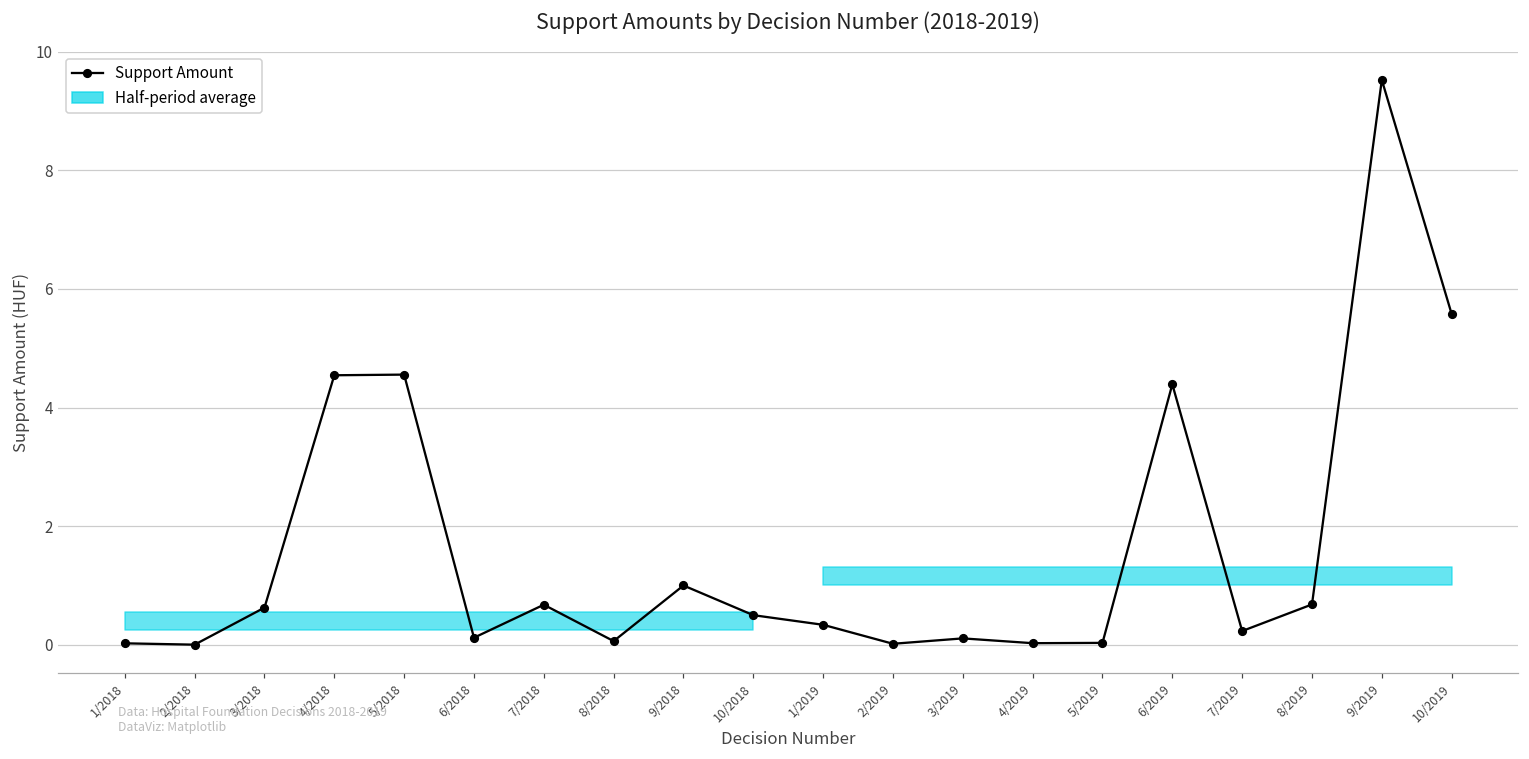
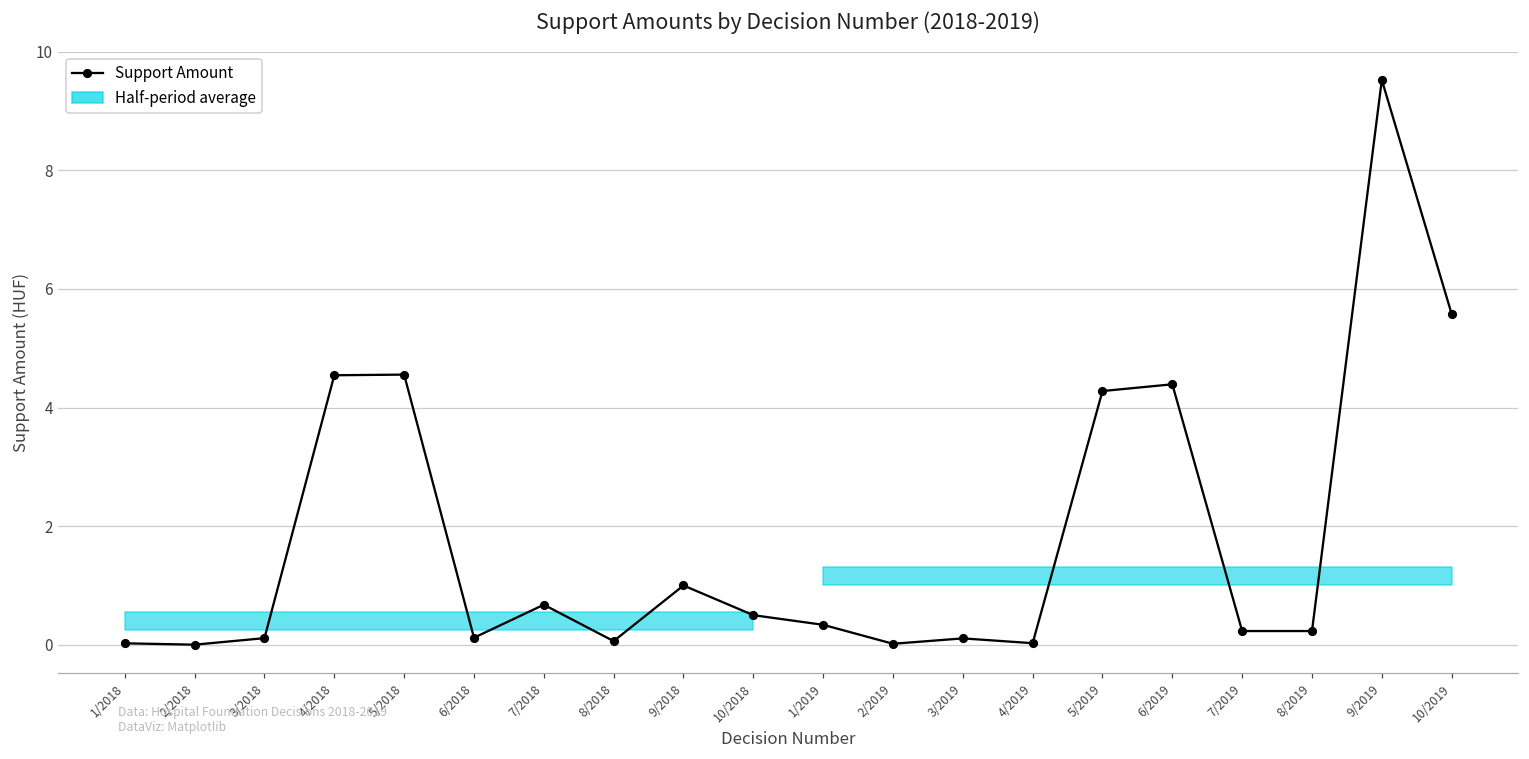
Support Amount, 3/2018: 0.6 -> 0.1
Support Amount, 5/2019: 0.0 -> 4.3
Support Amount, 8/2019: 0.7 -> 0.2
